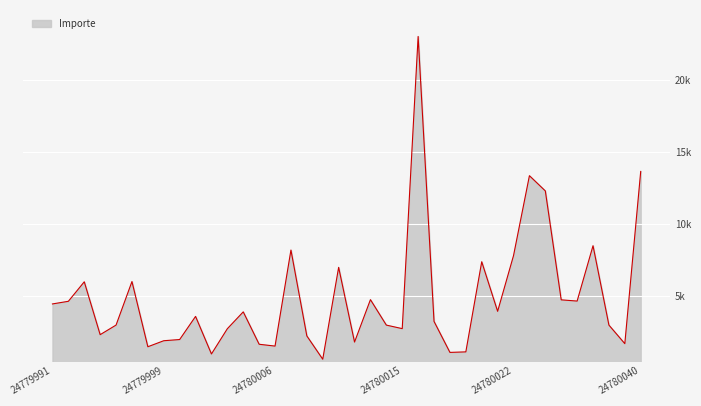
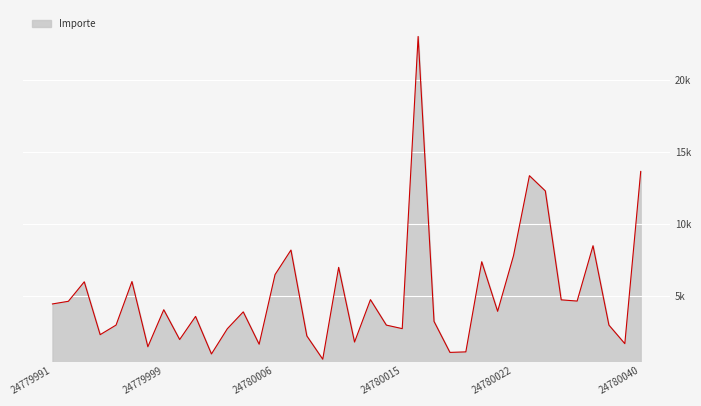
24779999: 1900 -> 4100
24780006: 1500 -> 6500
